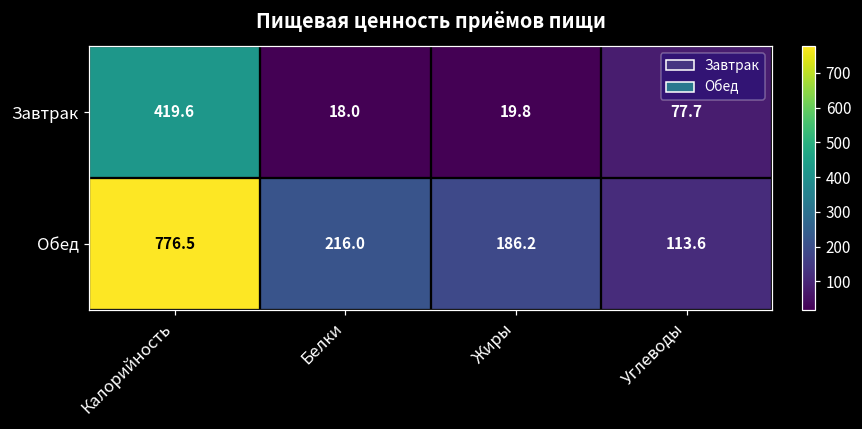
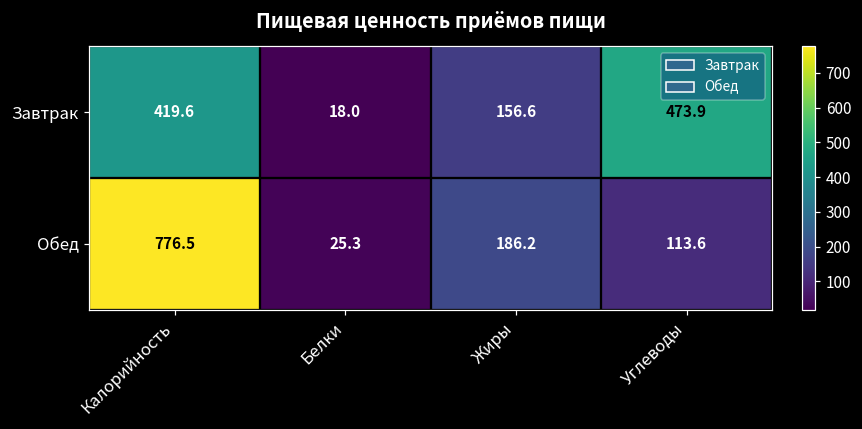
Завтрак, Жиры: 19.8 -> 156.6
Завтрак, Углеводы: 77.7 -> 473.9
Обед, Белки: 216.0 -> 25.3
